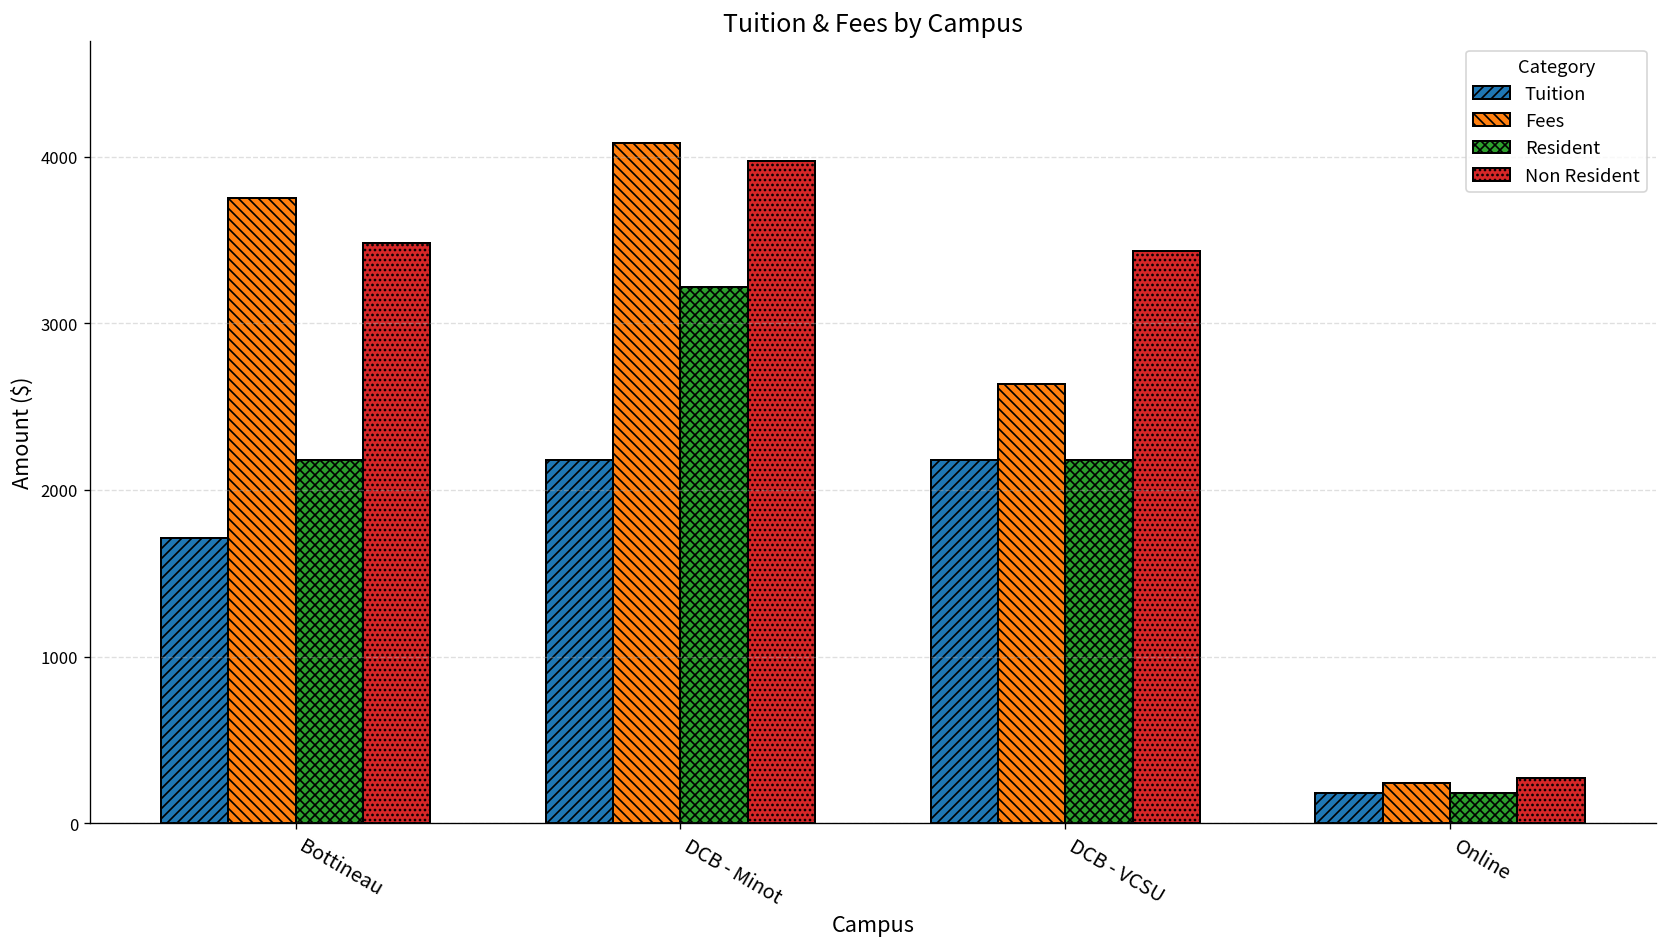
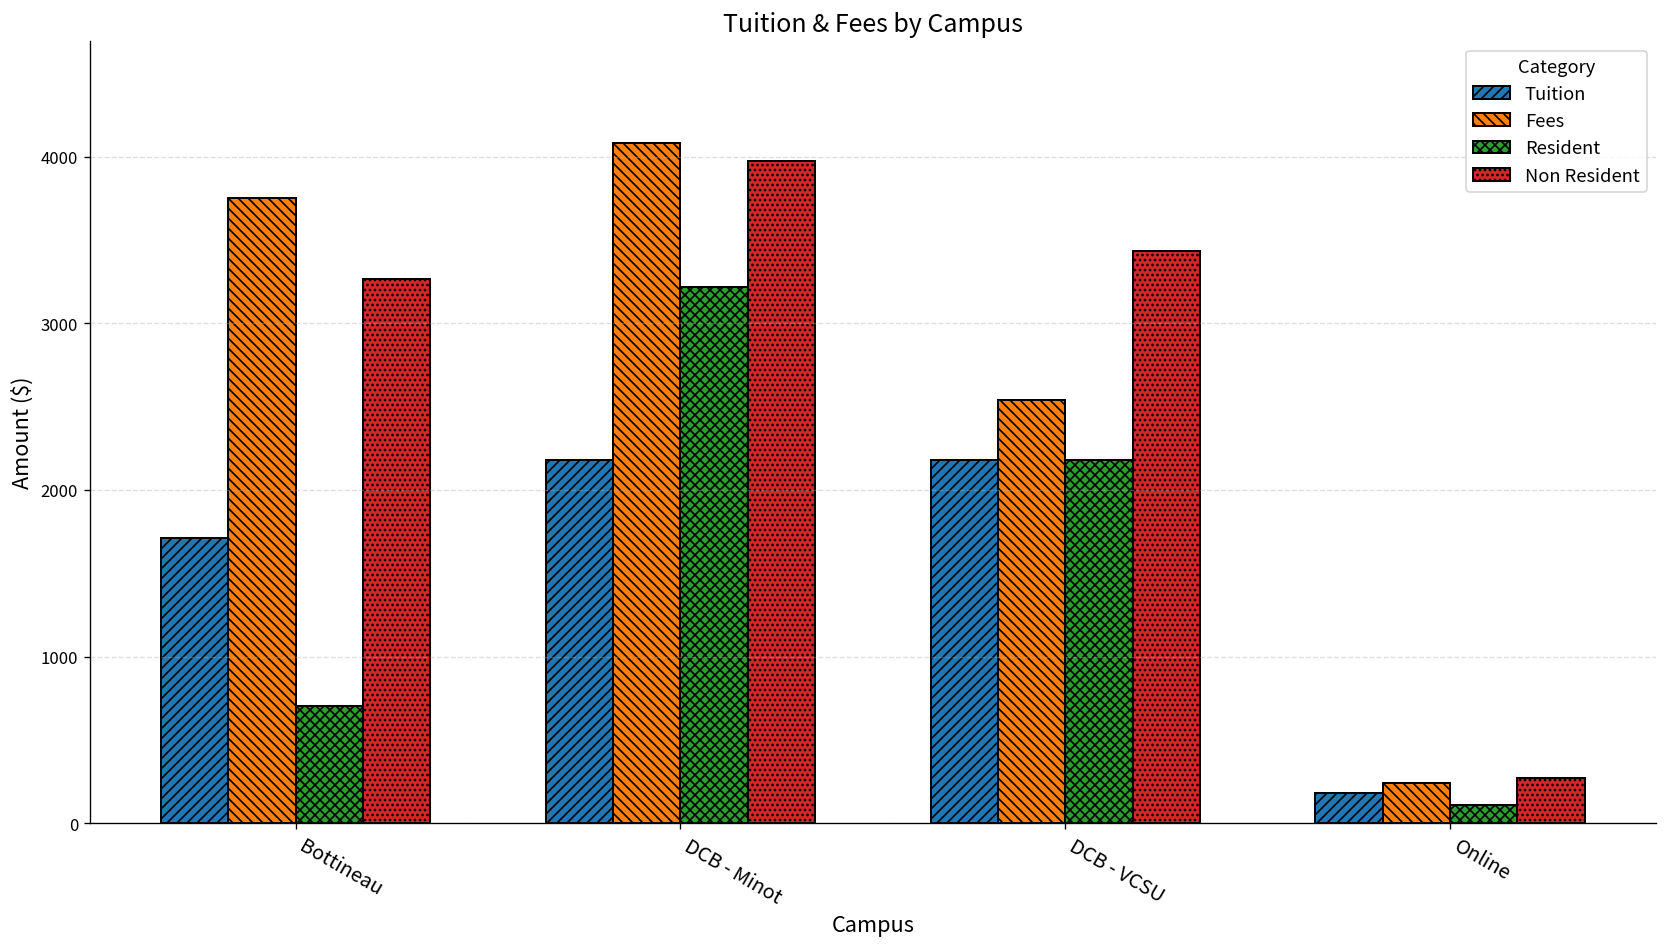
Resident, Bottineau: 2180 -> 700
Non Resident, Bottineau: 3480 -> 3270
Fees, DCB - VCSU: 2640 -> 2540
Resident, Online: 180 -> 110
